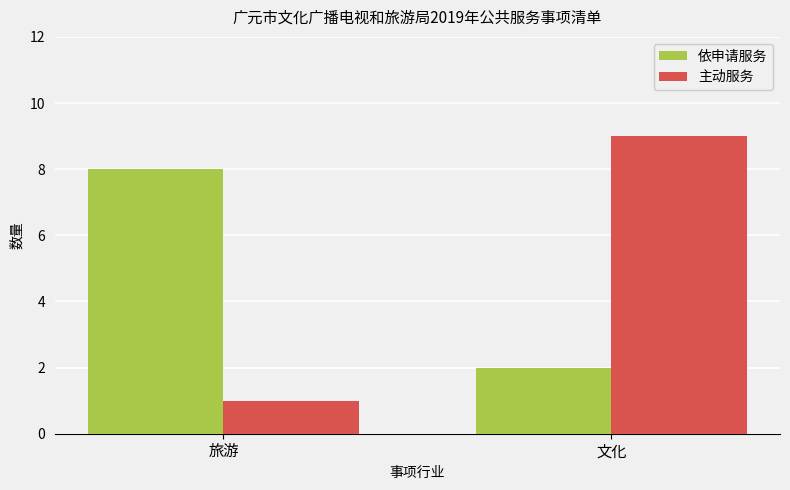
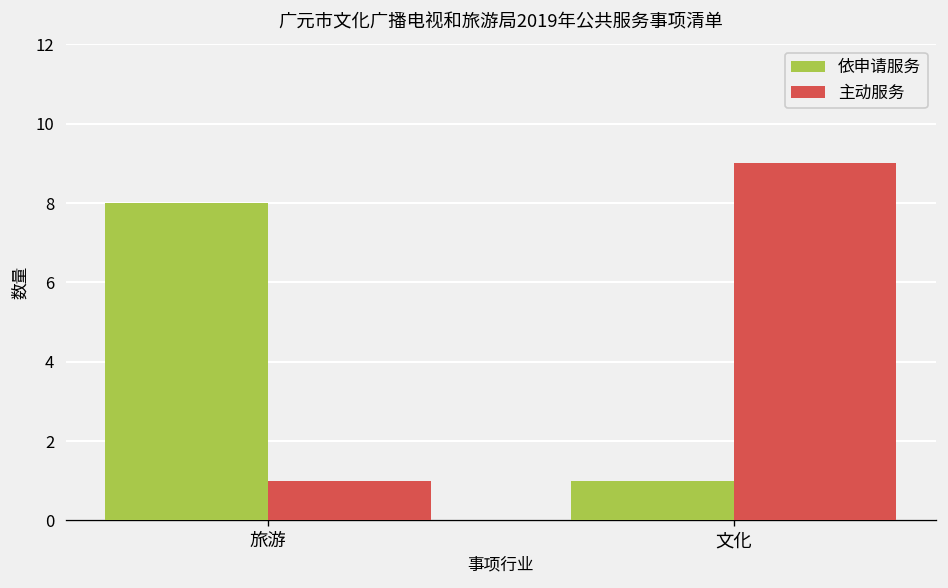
依申请服务, 文化: 2 -> 1
